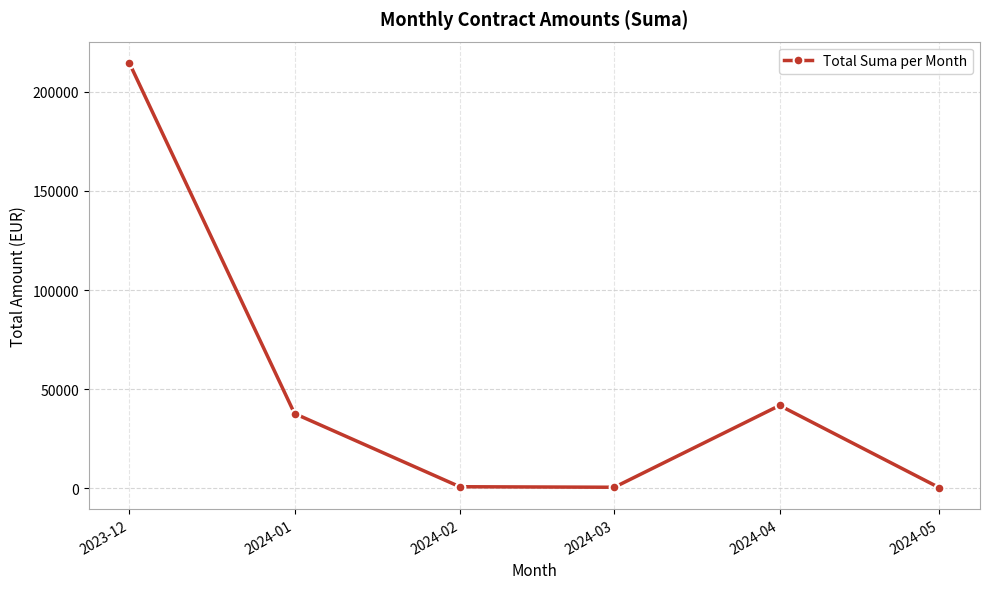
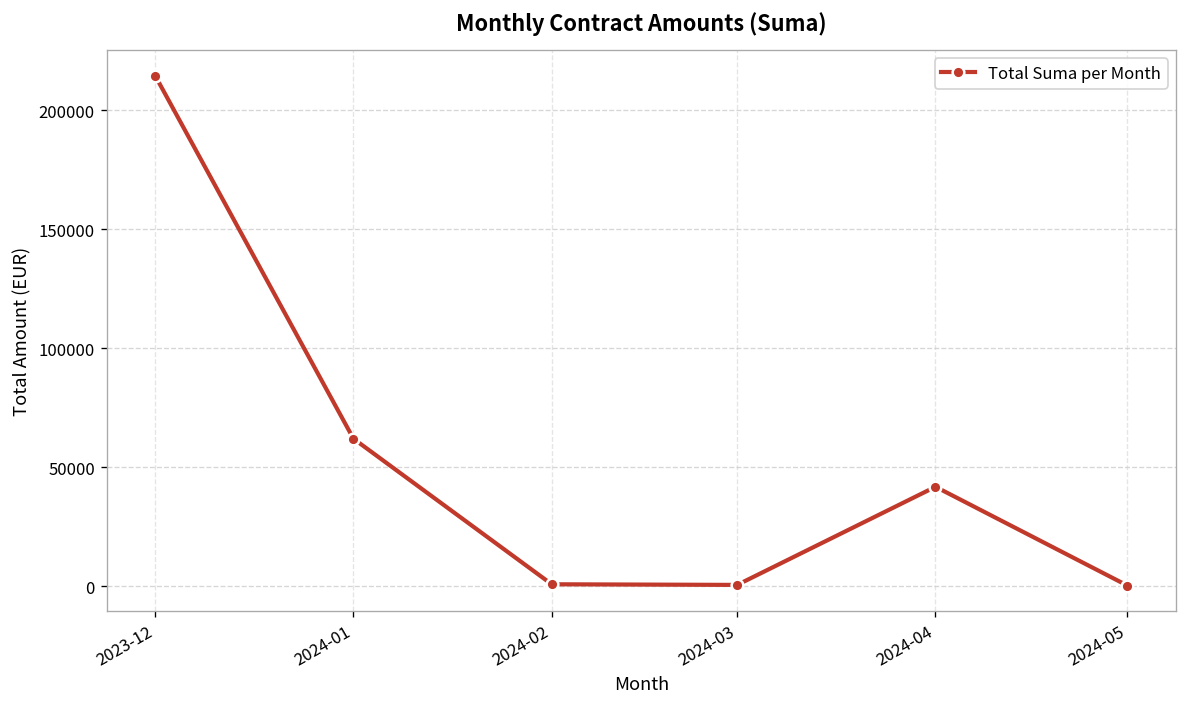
2024-01: 38000 -> 62000
